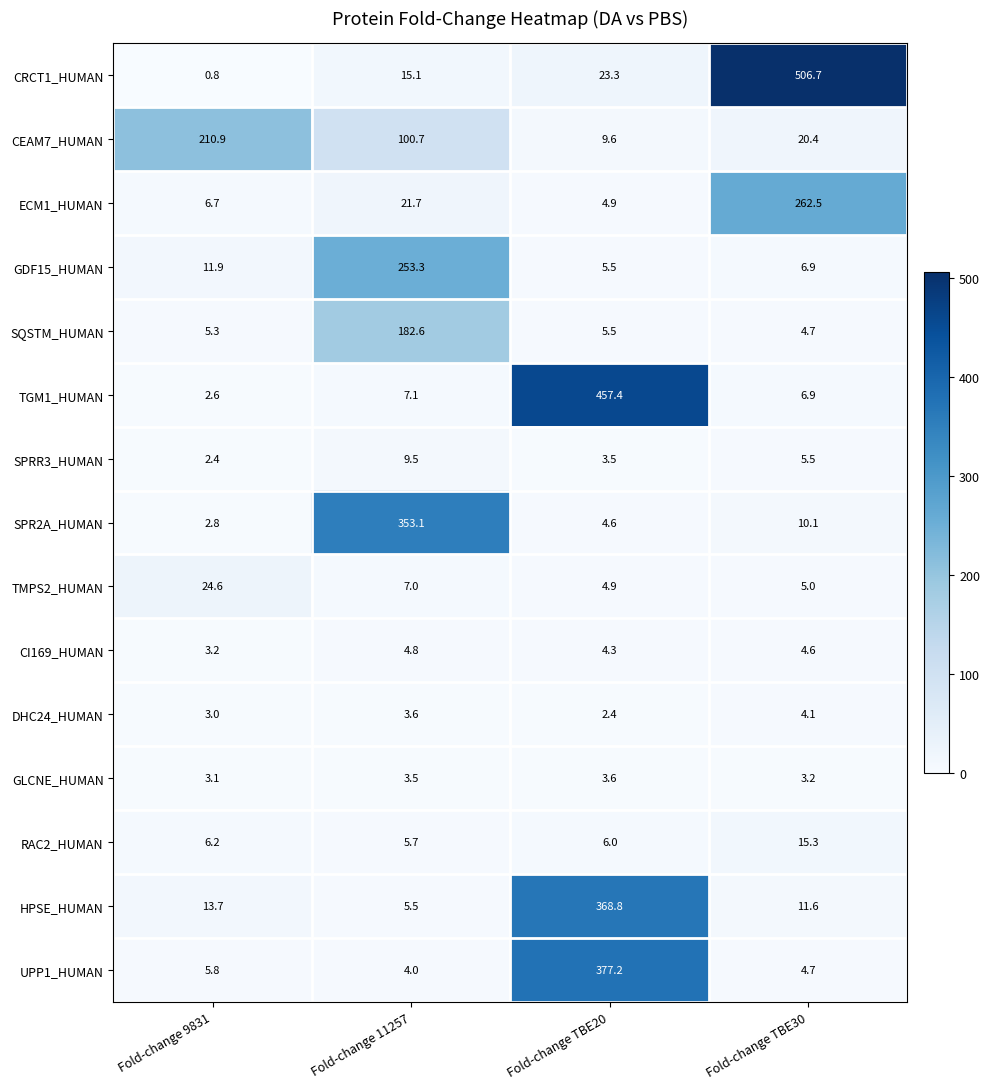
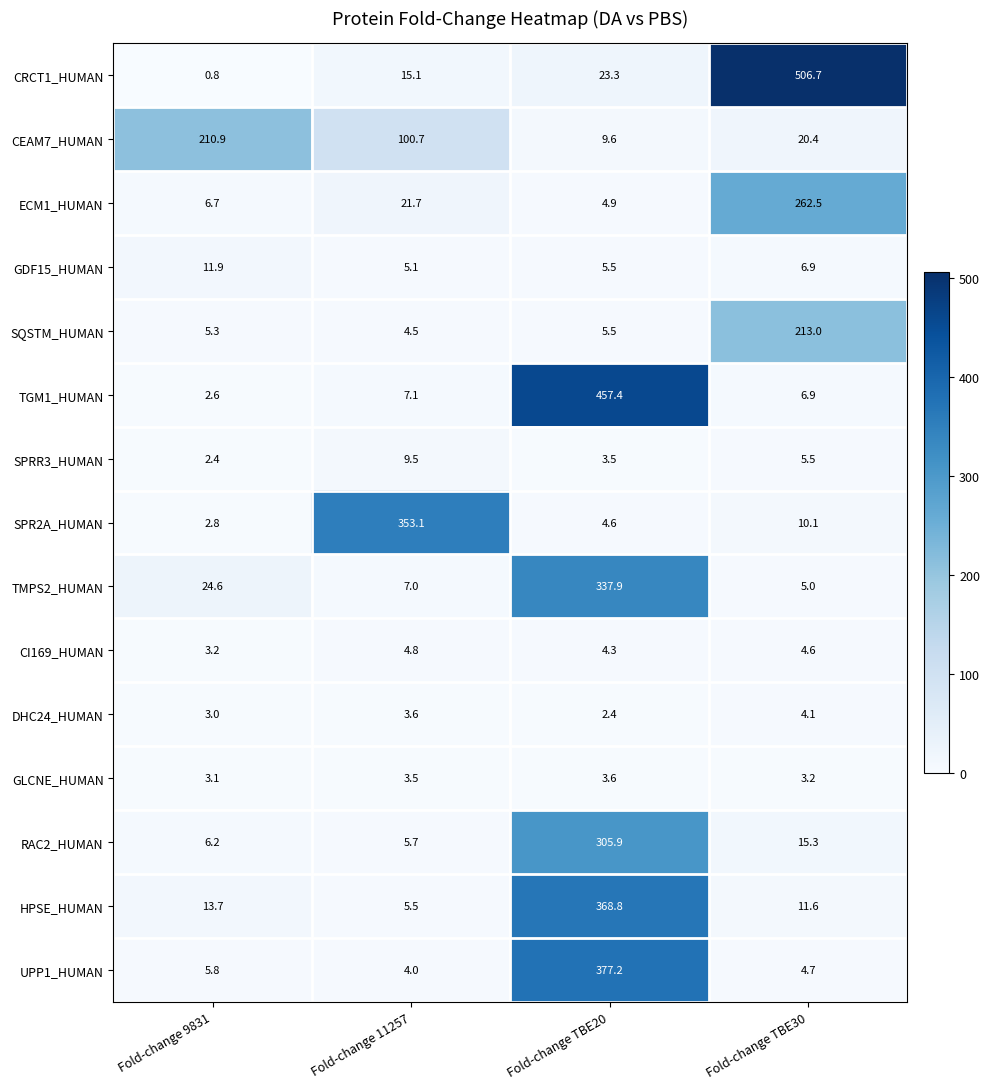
GDF15_HUMAN, Fold-change 11257: 253.3 -> 5.1
SQSTM_HUMAN, Fold-change 11257: 182.6 -> 4.5
SQSTM_HUMAN, Fold-change TBE30: 4.7 -> 213.0
TMPS2_HUMAN, Fold-change TBE20: 4.9 -> 337.9
RAC2_HUMAN, Fold-change TBE20: 6.0 -> 305.9
